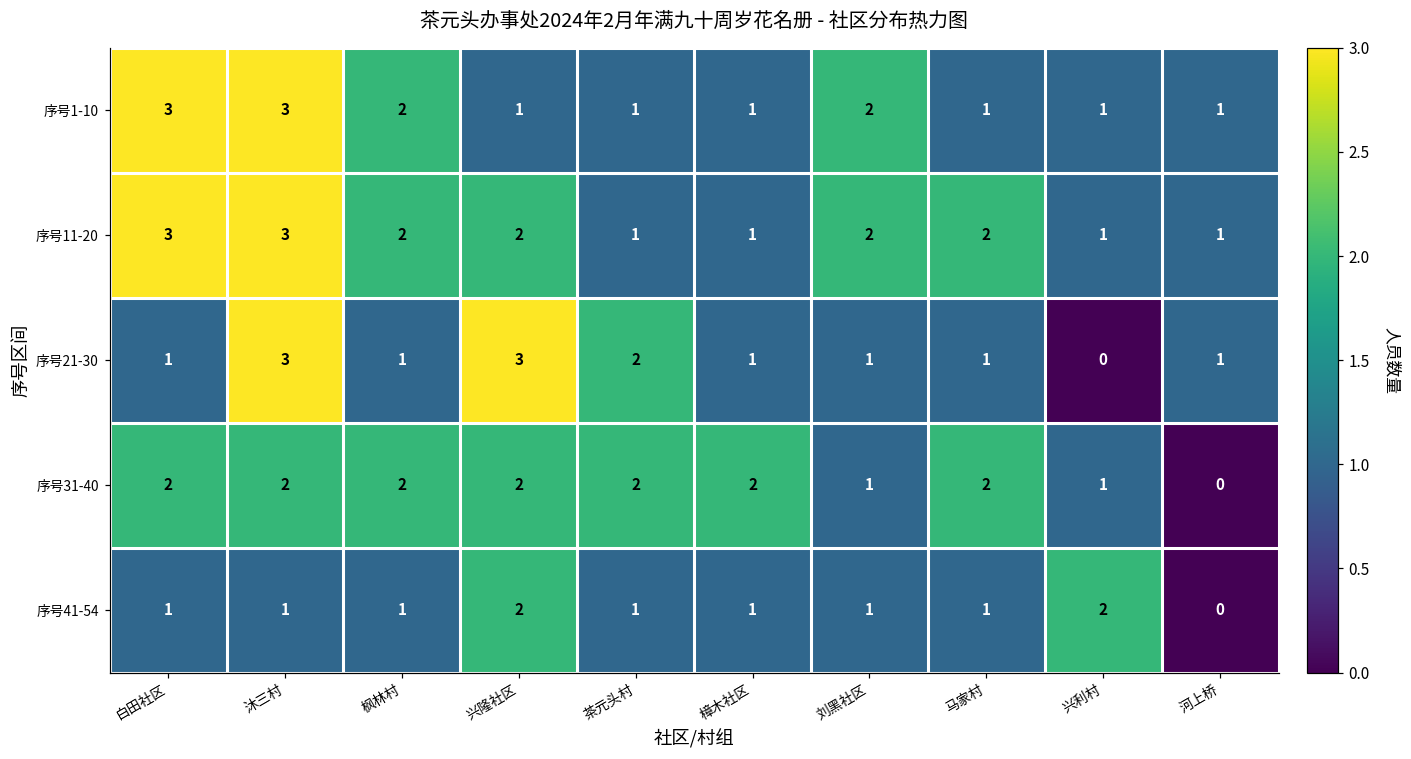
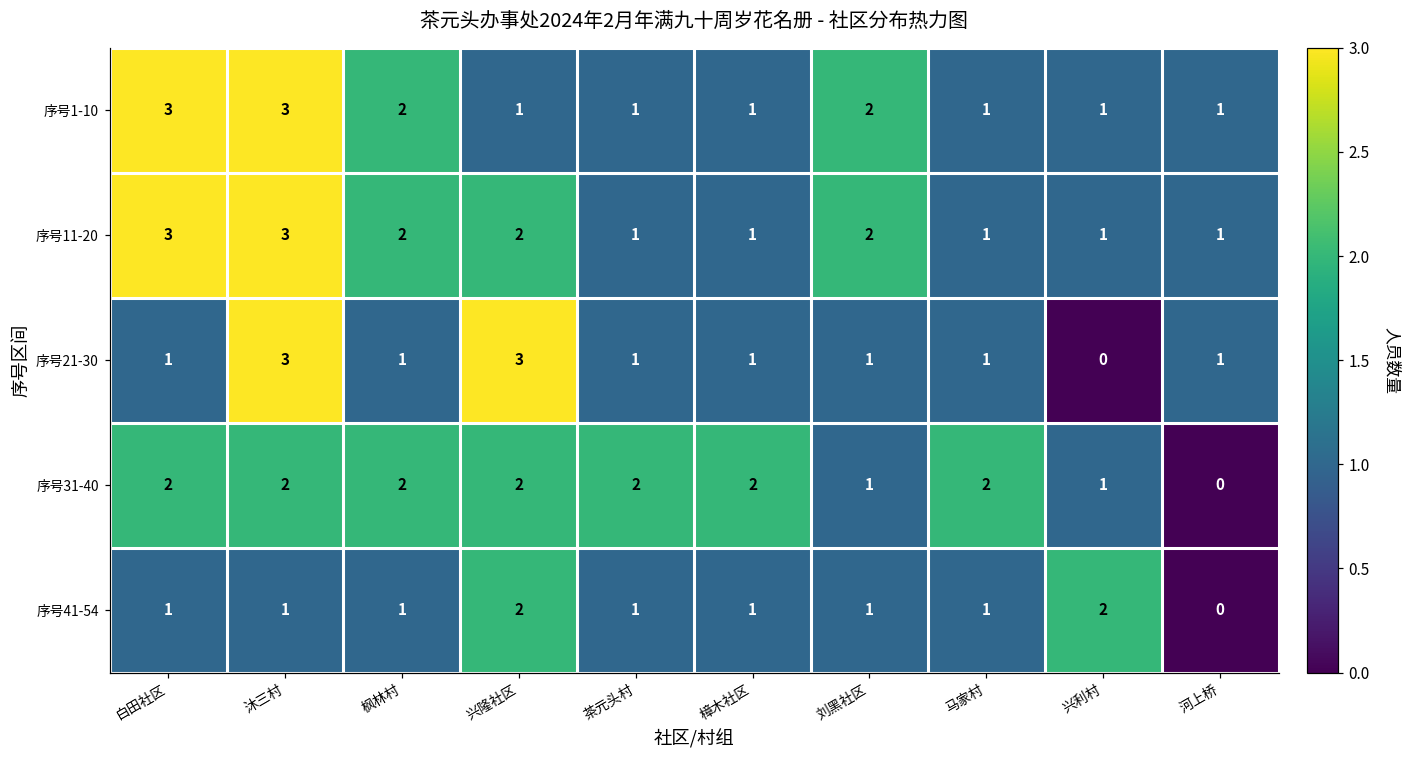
序号11-20, 马家村: 2 -> 1
序号21-30, 茶元头村: 2 -> 1
